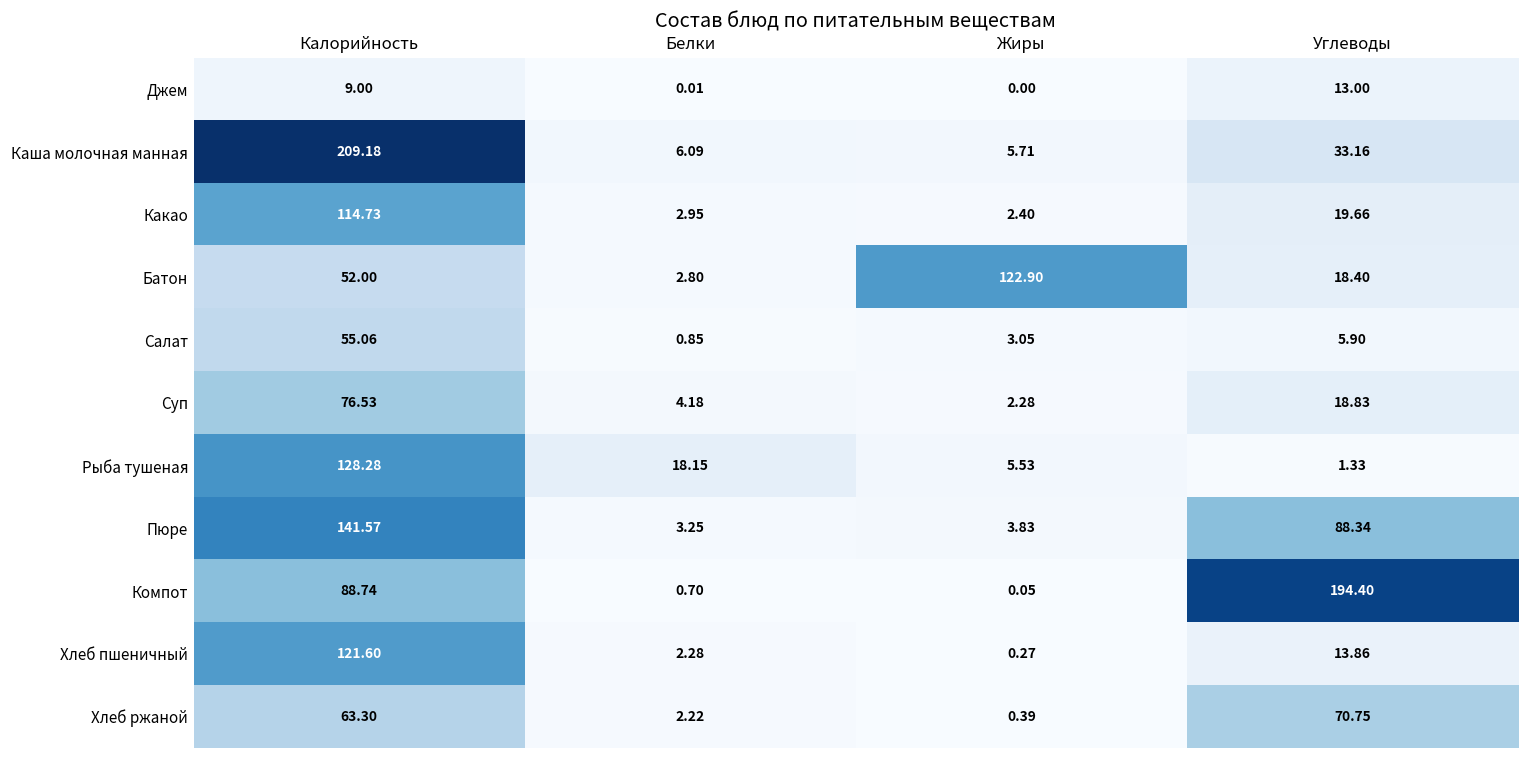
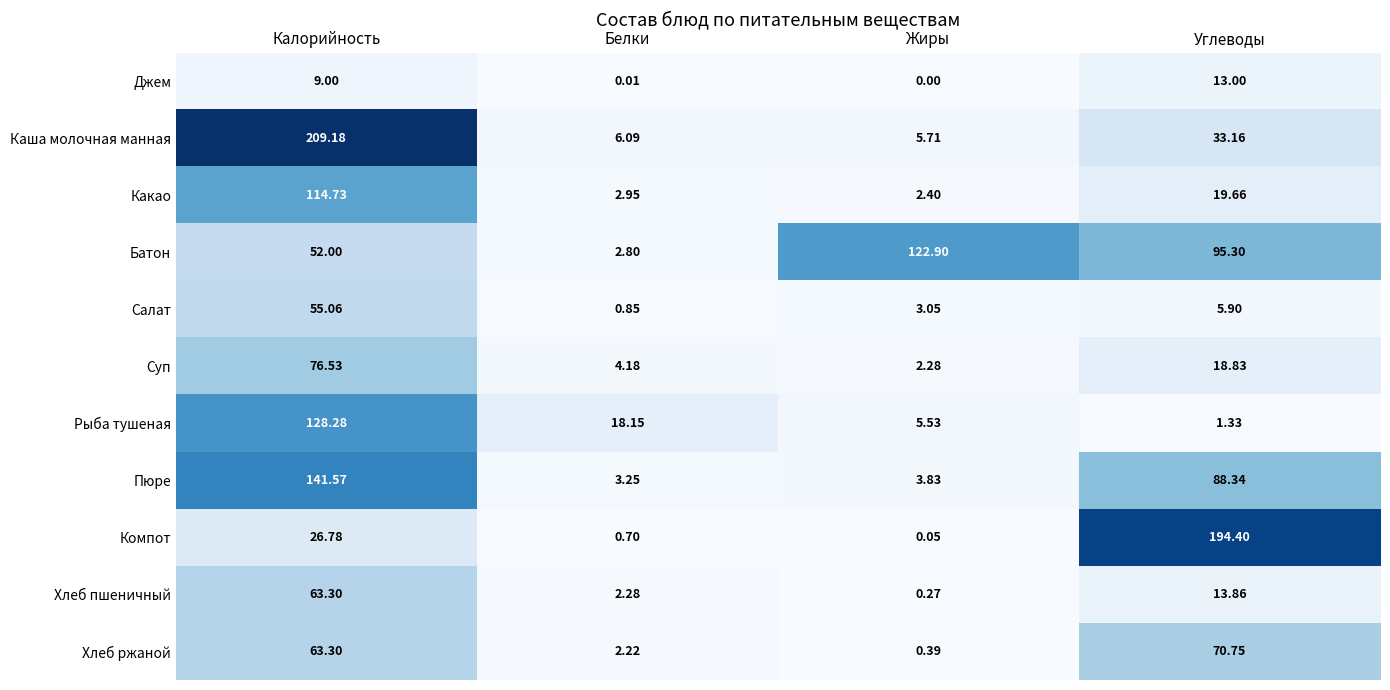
Батон, Углеводы: 18.40 -> 95.30
Компот, Калорийность: 88.74 -> 26.78
Хлеб пшеничный, Калорийность: 121.60 -> 63.30
